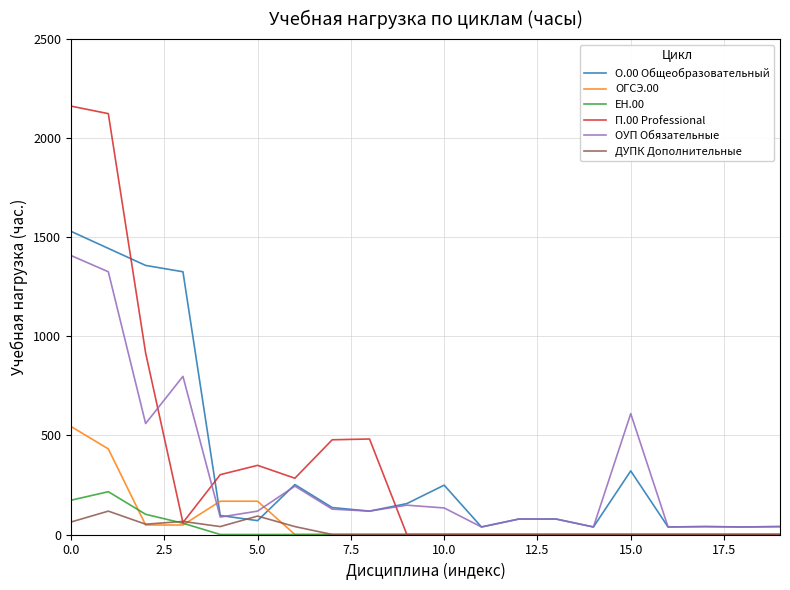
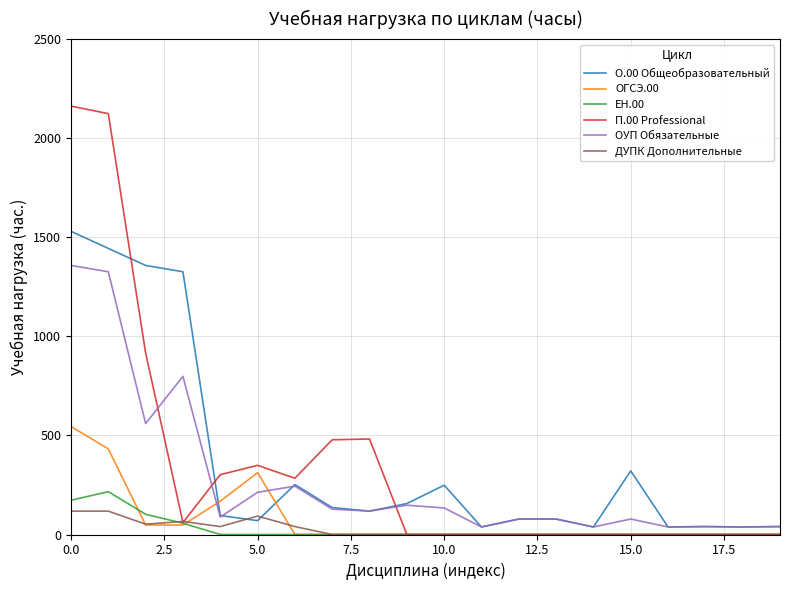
ОУП Обязательные, 0.0: 1410 -> 1360
ДУПК Дополнительные, 0.0: 60 -> 120
ОГСЭ.00, 5.0: 170 -> 310
ОУП Обязательные, 5.0: 120 -> 210
ОУП Обязательные, 15.0: 610 -> 80
